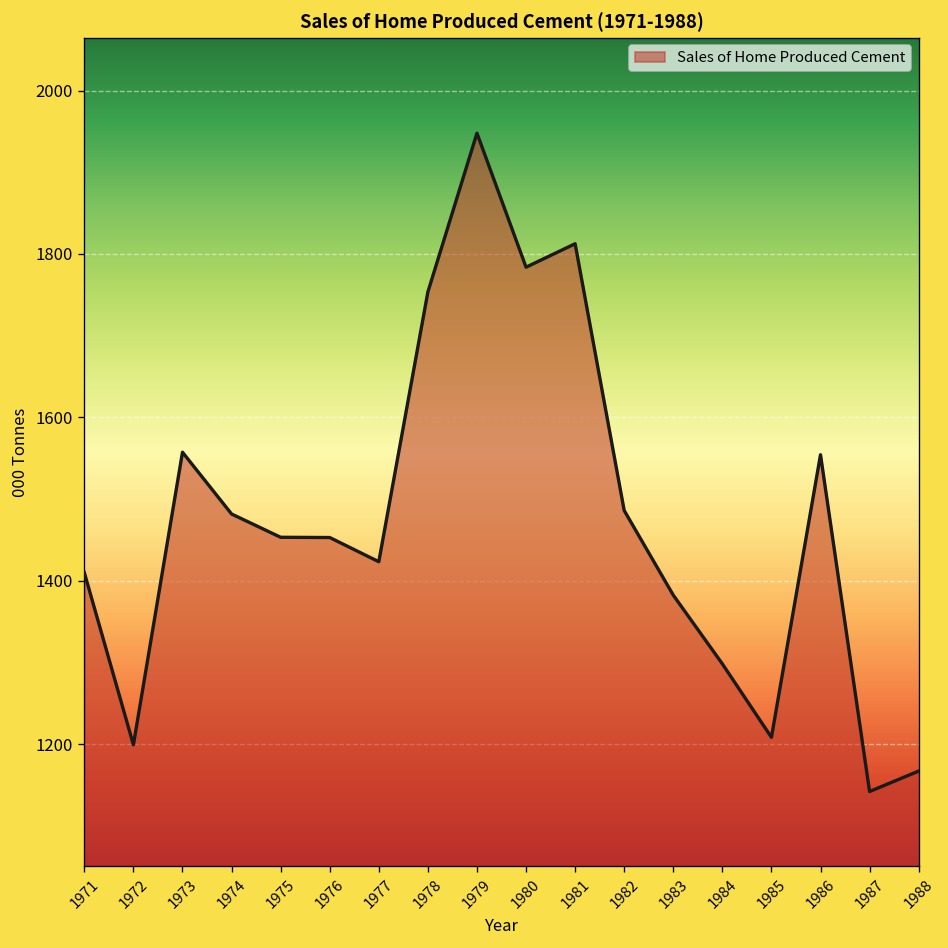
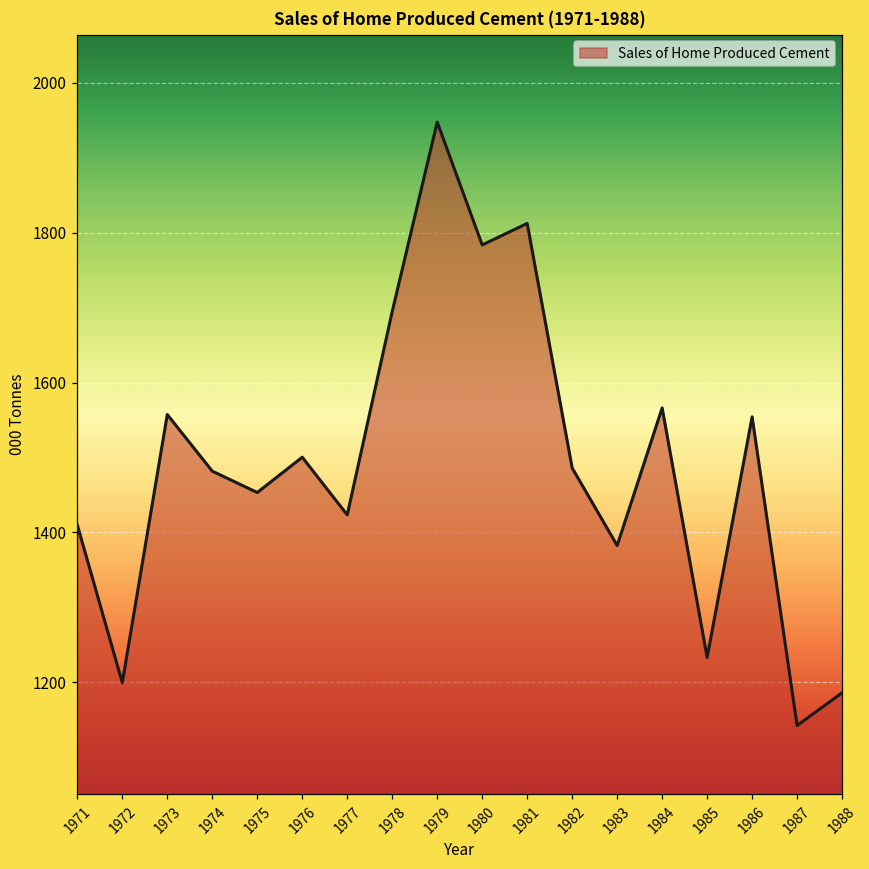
1976: 1450 -> 1500
1978: 1750 -> 1690
1984: 1300 -> 1570
1985: 1210 -> 1230
1988: 1170 -> 1190
